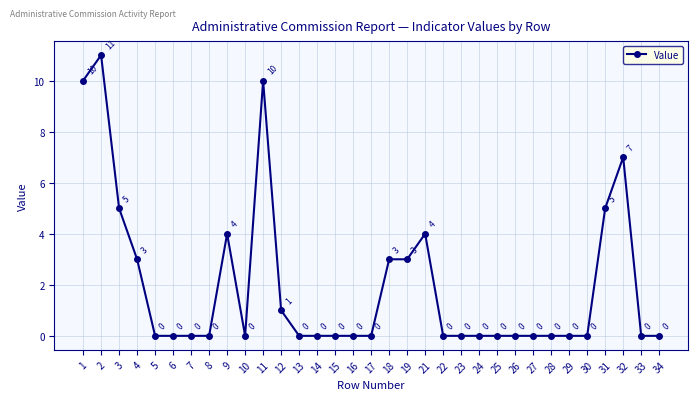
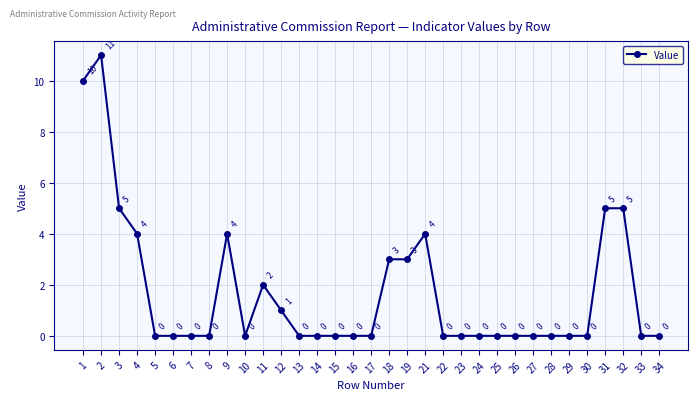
4: 3 -> 4
11: 10 -> 2
32: 7 -> 5
